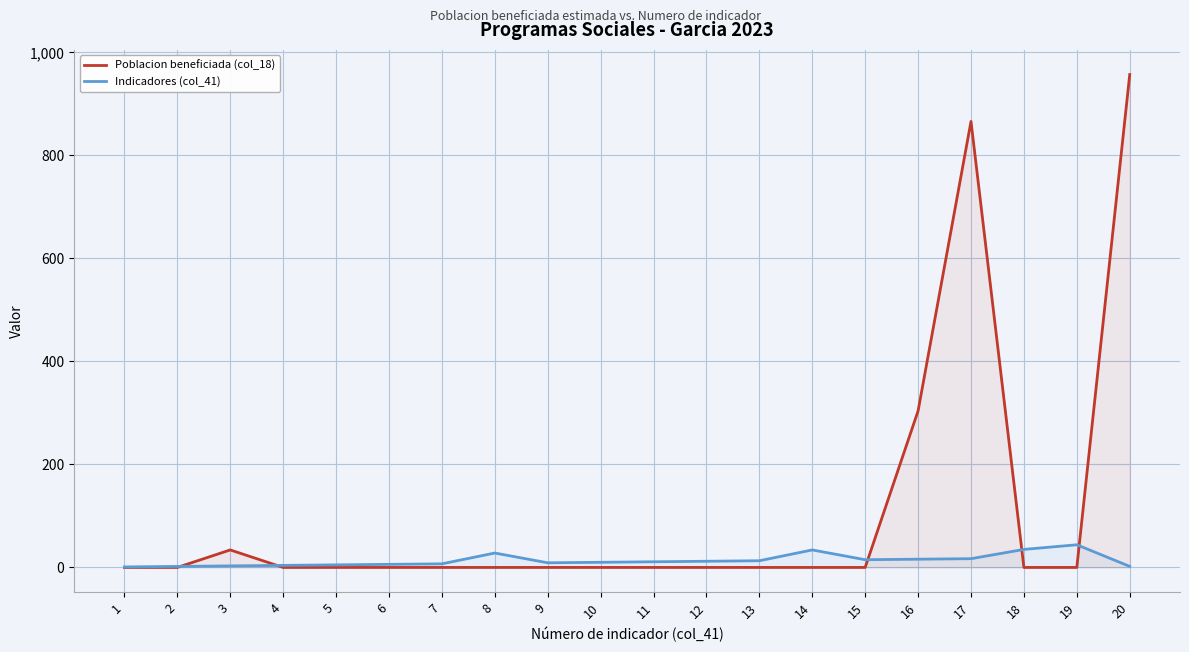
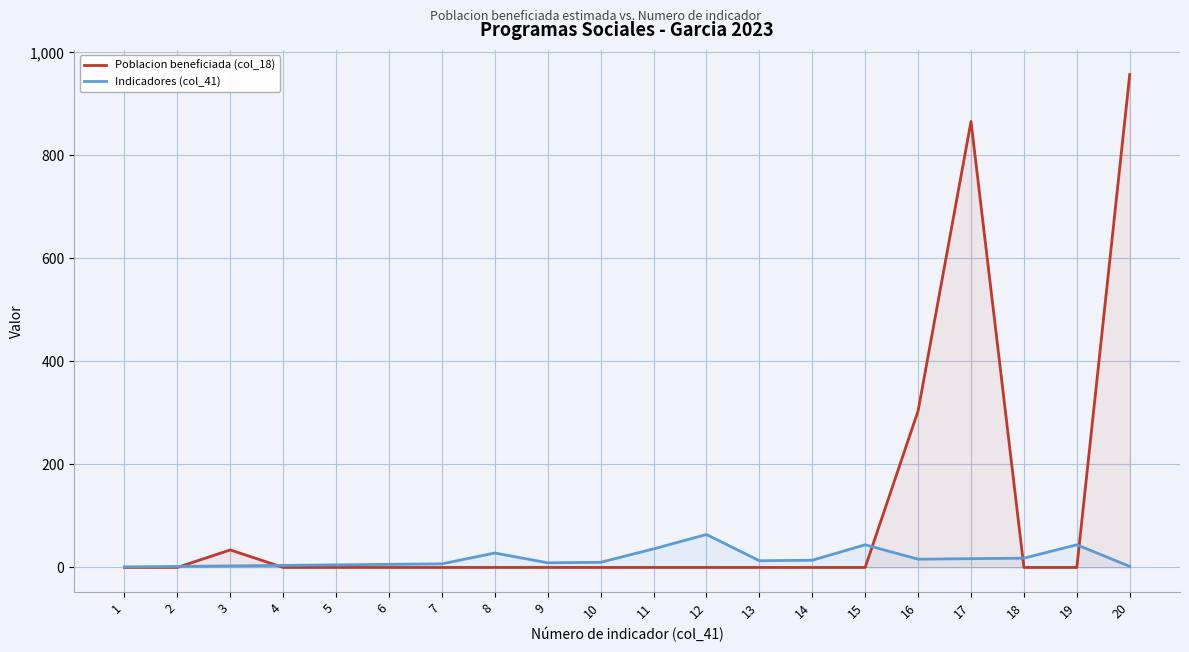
Indicadores (col_41), 11: 10 -> 40
Indicadores (col_41), 12: 10 -> 60
Indicadores (col_41), 14: 30 -> 10
Indicadores (col_41), 15: 20 -> 40
Indicadores (col_41), 18: 40 -> 20
